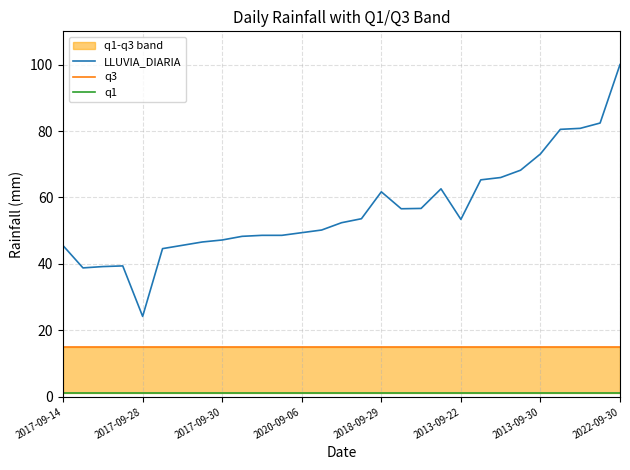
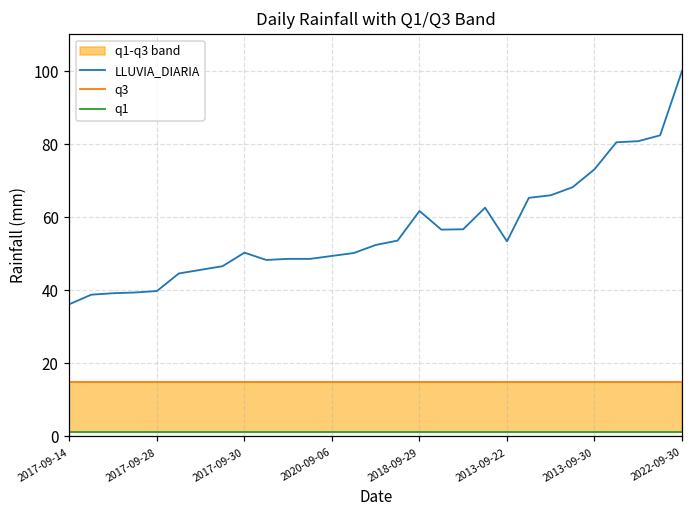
LLUVIA_DIARIA, 2017-09-14: 46 -> 36
LLUVIA_DIARIA, 2017-09-28: 24 -> 40
LLUVIA_DIARIA, 2017-09-30: 47 -> 50
